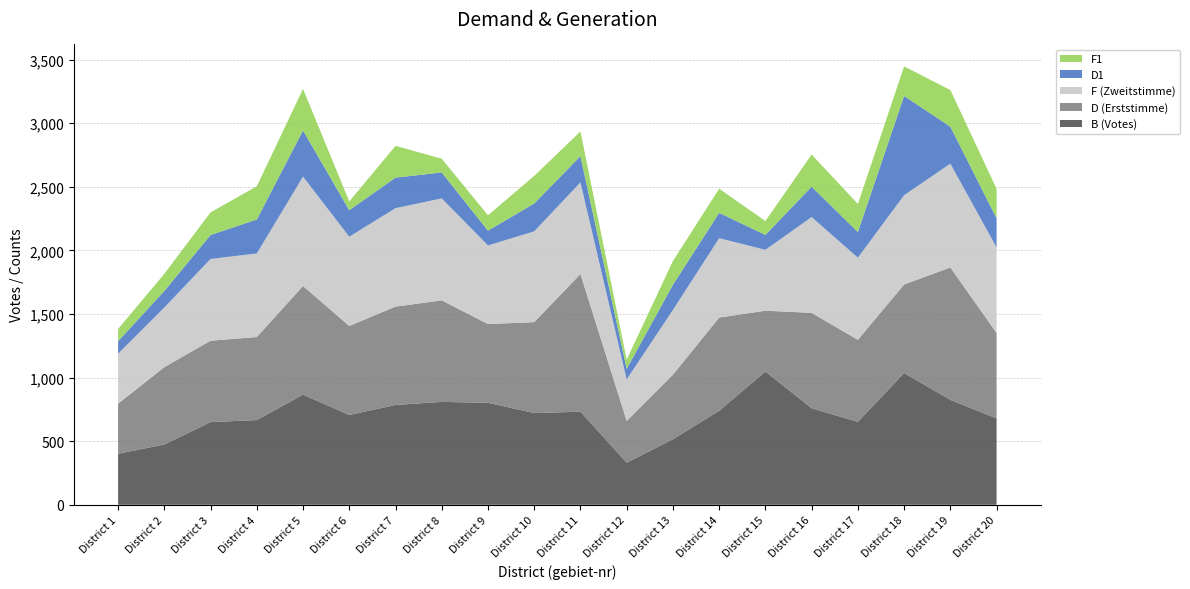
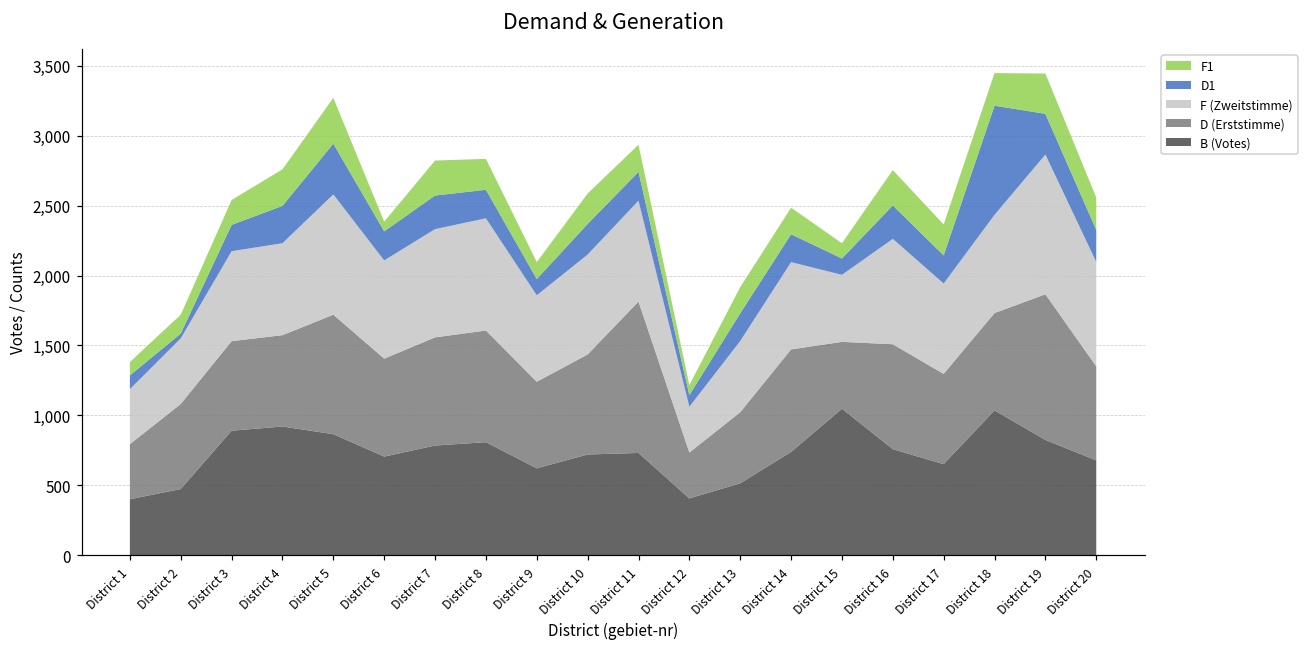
D1, District 2: 130 -> 30
B (Votes), District 3: 650 -> 890
B (Votes), District 4: 670 -> 920
F1, District 8: 110 -> 220
B (Votes), District 9: 800 -> 620
B (Votes), District 12: 330 -> 410
F (Zweitstimme), District 19: 820 -> 1,000
F (Zweitstimme), District 20: 670 -> 750
